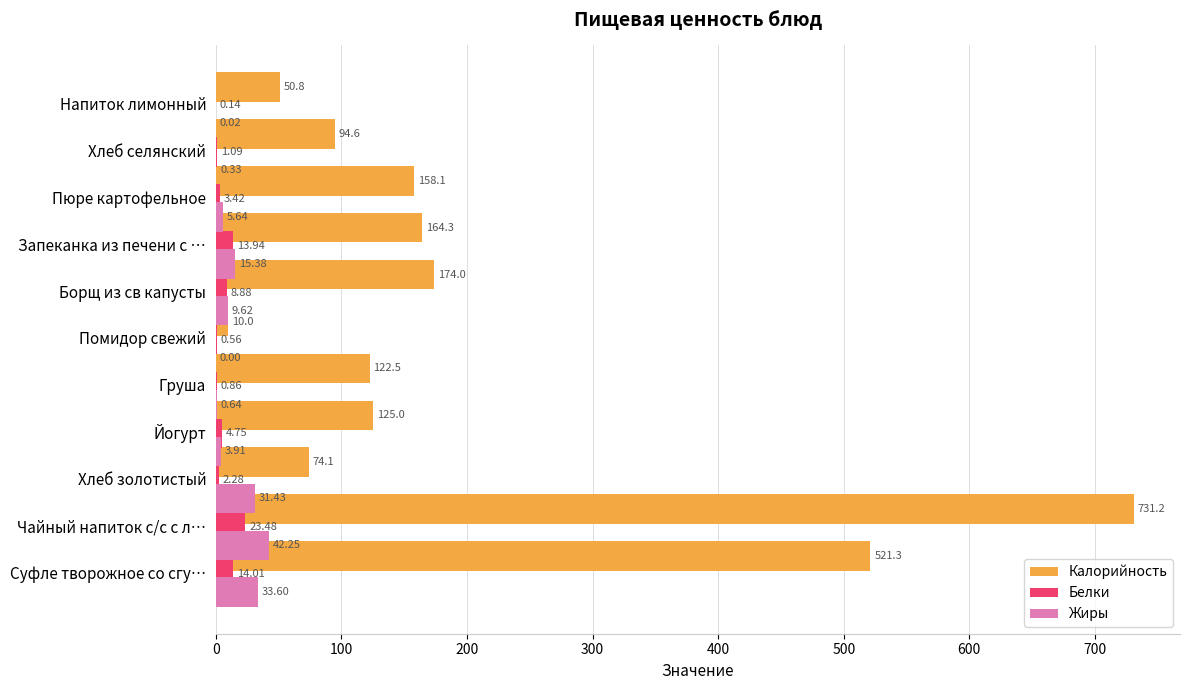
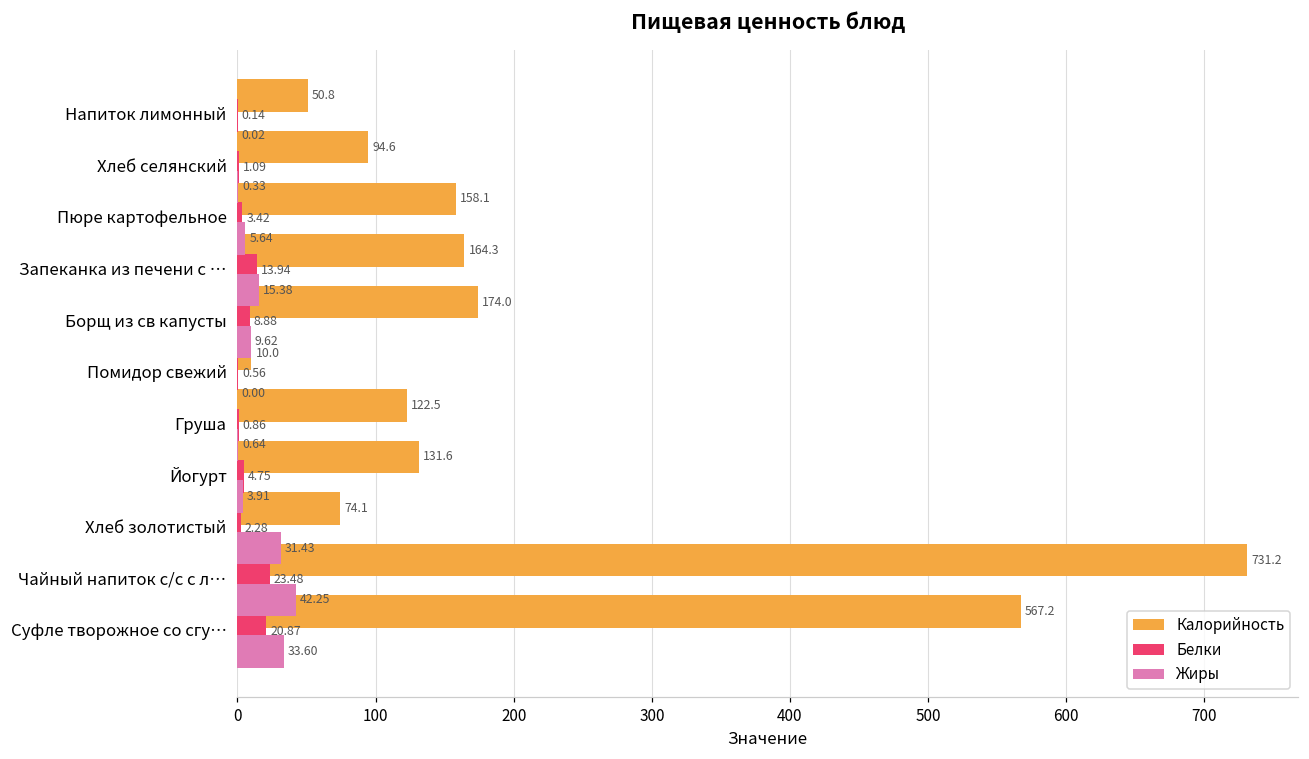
Калорийность, Йогурт: 125.0 -> 131.6
Калорийность, Суфле творожное со сгу…: 521.3 -> 567.2
Белки, Суфле творожное со сгу…: 14.01 -> 20.87
